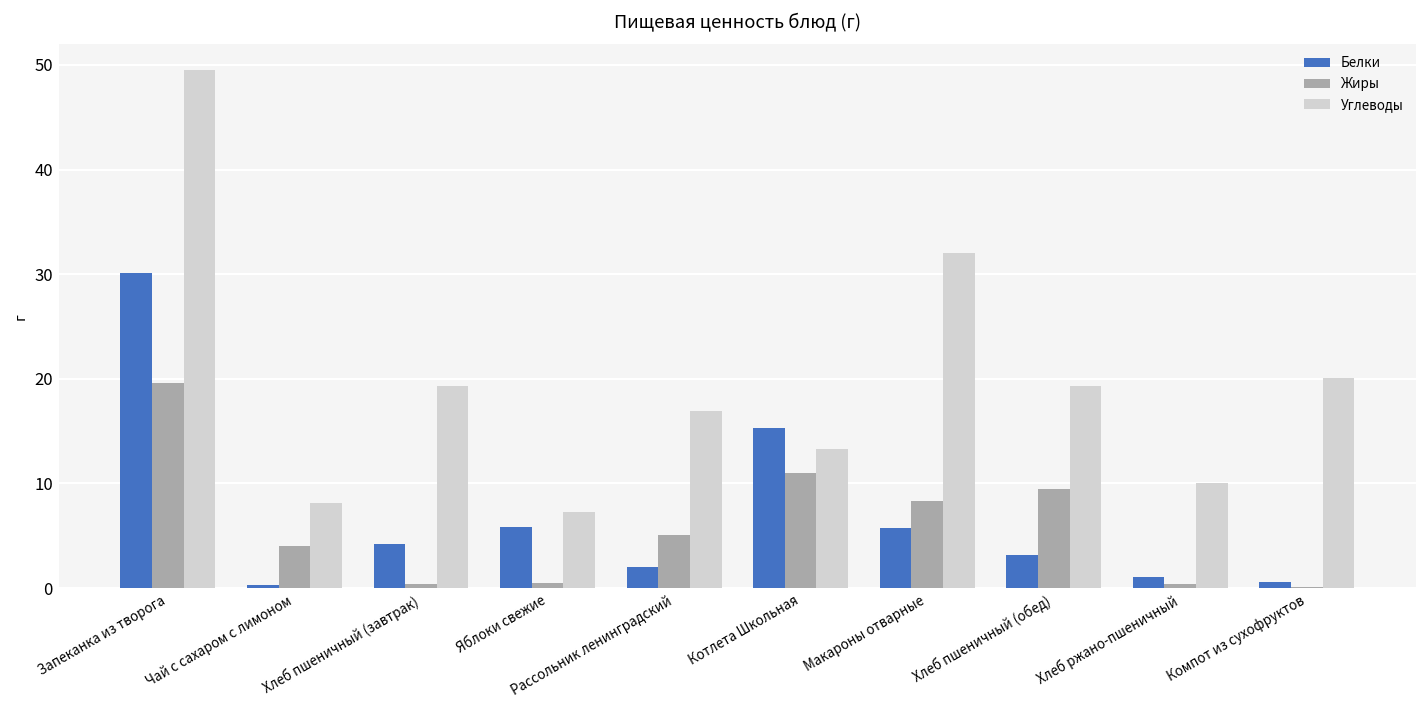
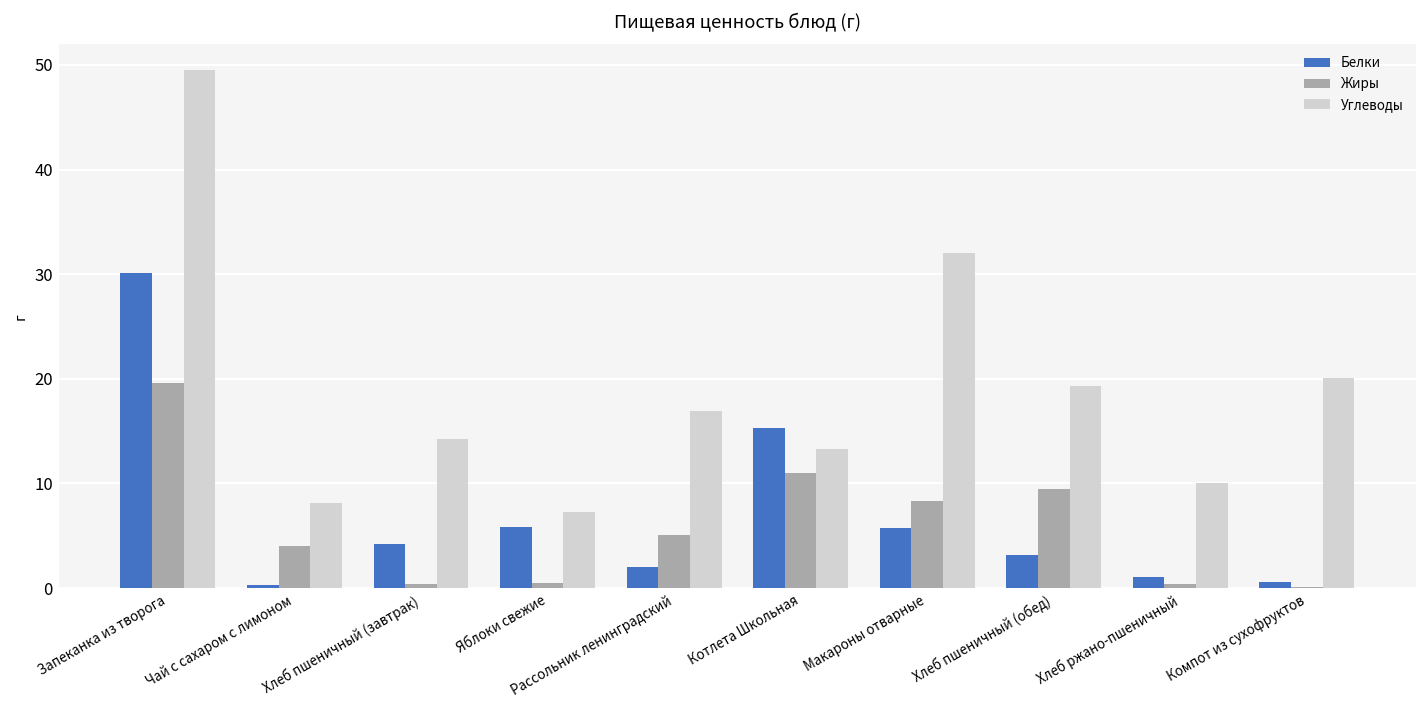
Углеводы, Хлеб пшеничный (завтрак): 19 -> 14
